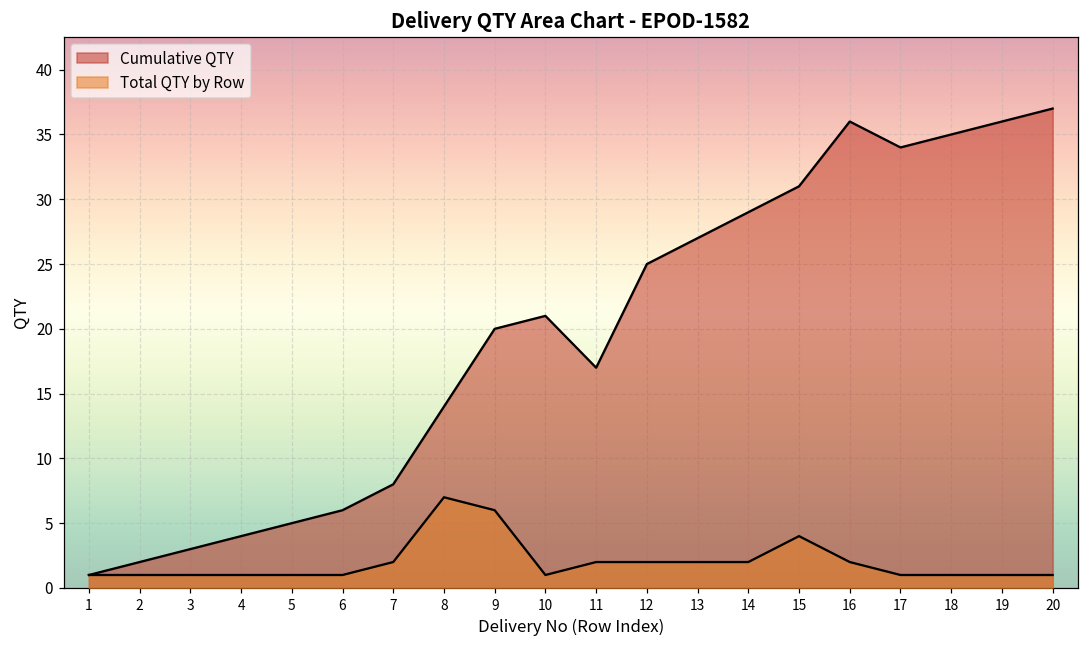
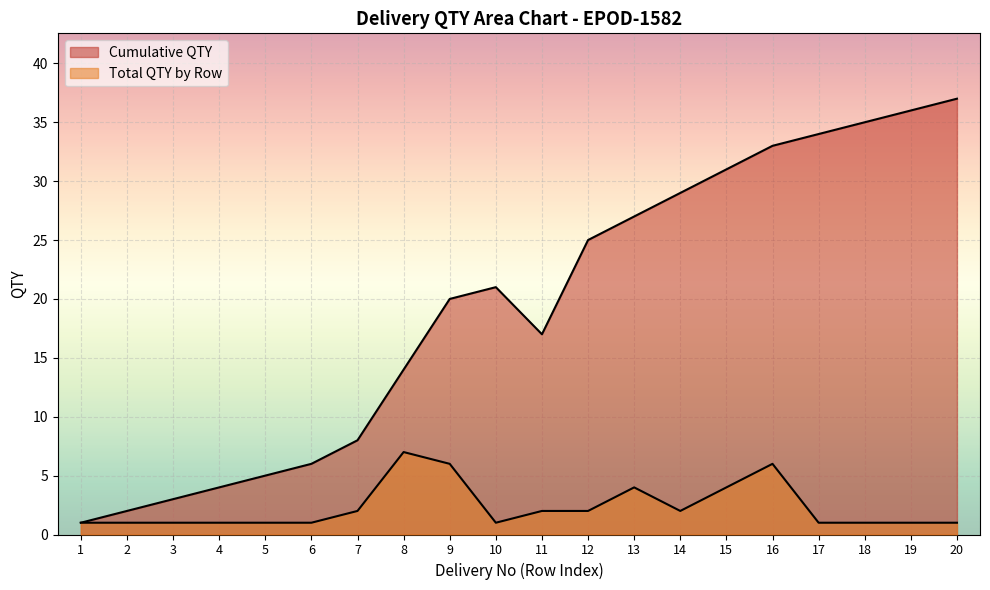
Total QTY by Row, 13: 2 -> 4
Cumulative QTY, 16: 36 -> 33
Total QTY by Row, 16: 2 -> 6
